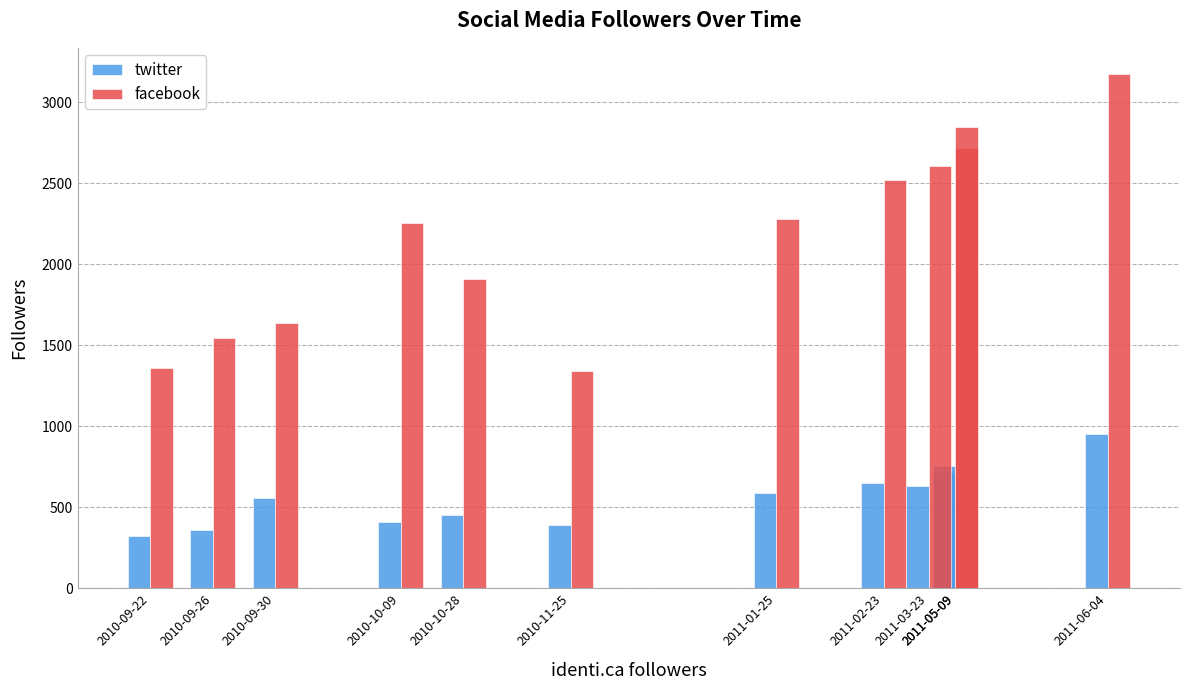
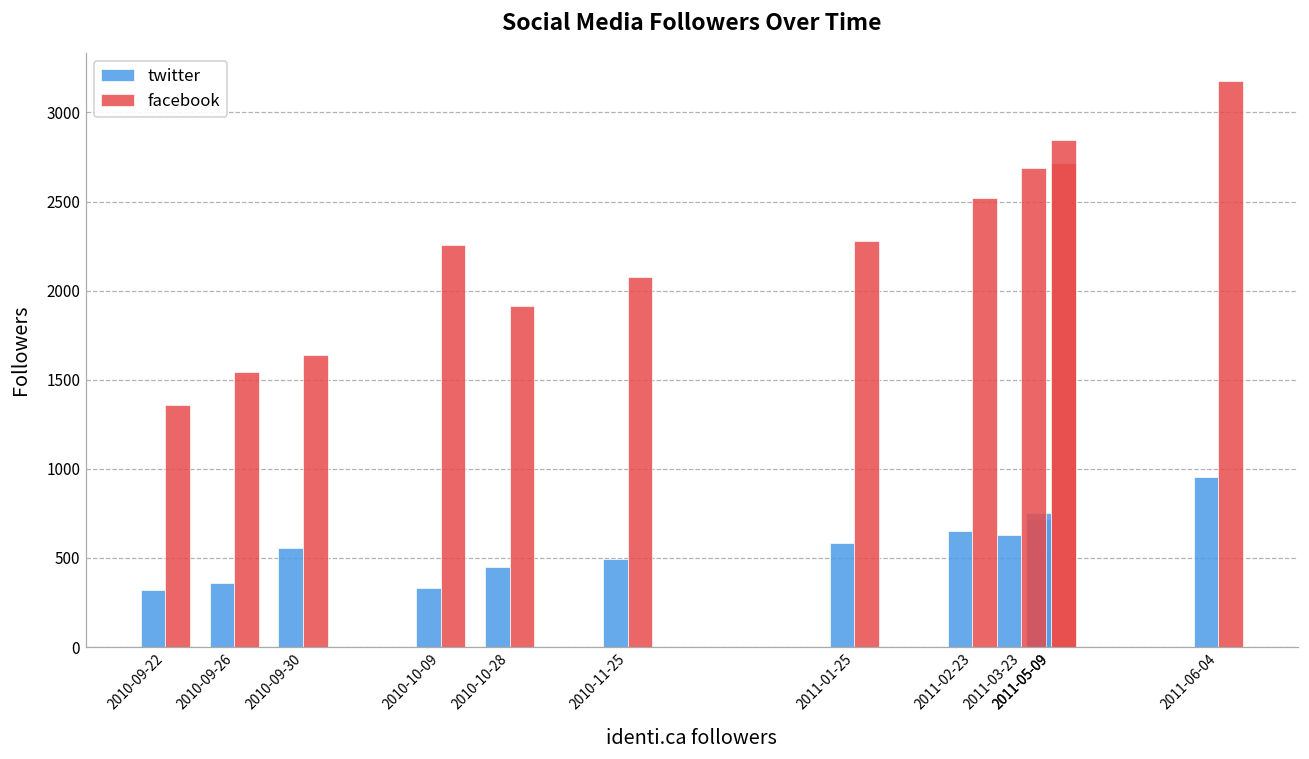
twitter, 2010-10-09: 410 -> 330
twitter, 2010-11-25: 390 -> 490
facebook, 2010-11-25: 1340 -> 2080
facebook, 2011-03-23: 2610 -> 2690
